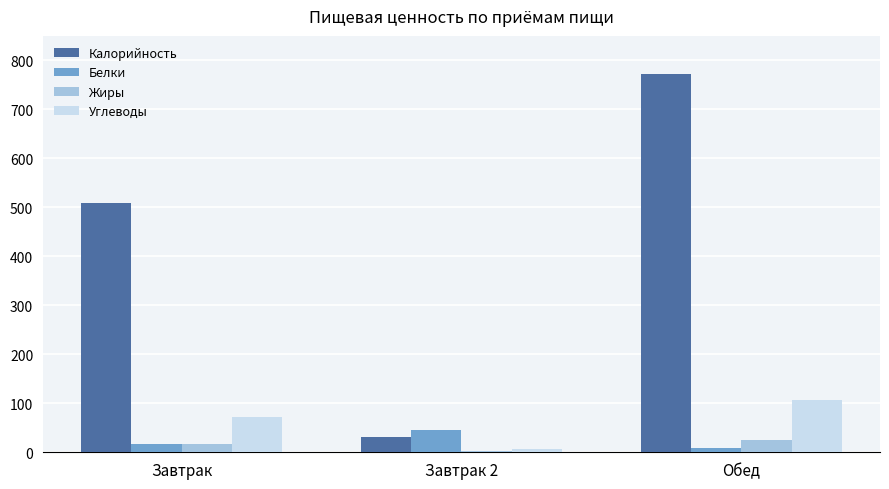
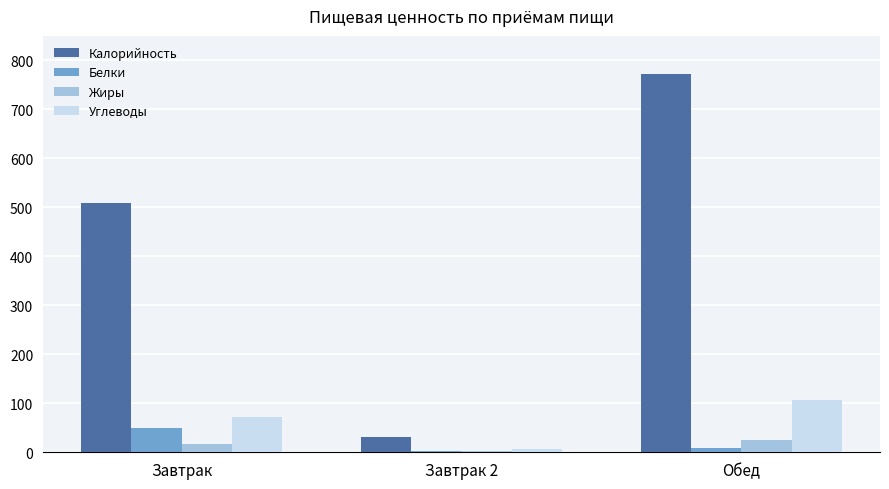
Белки, Завтрак: 20 -> 50
Белки, Завтрак 2: 40 -> 0
